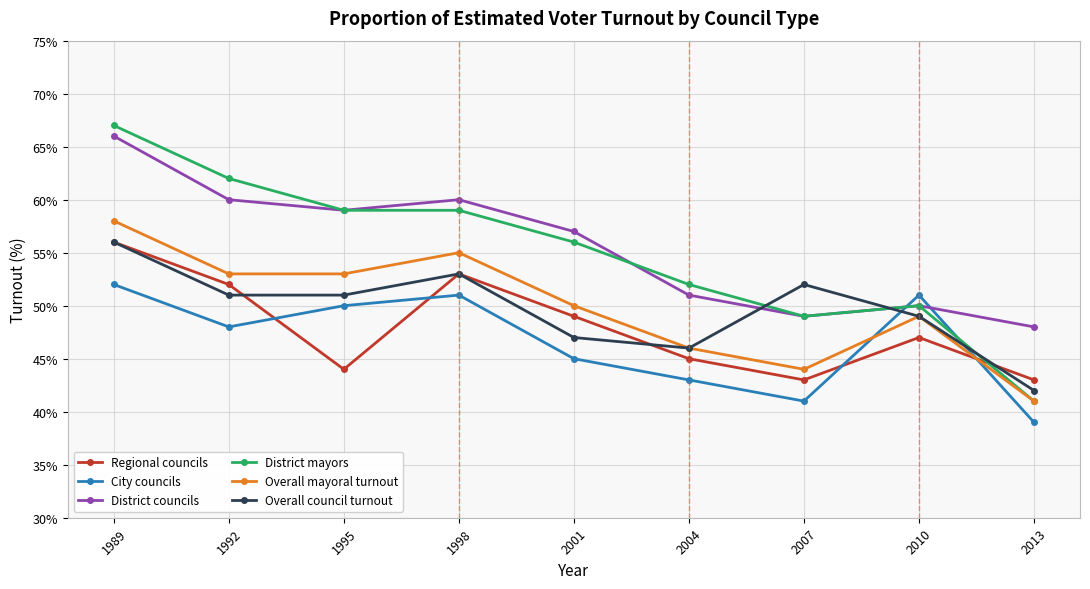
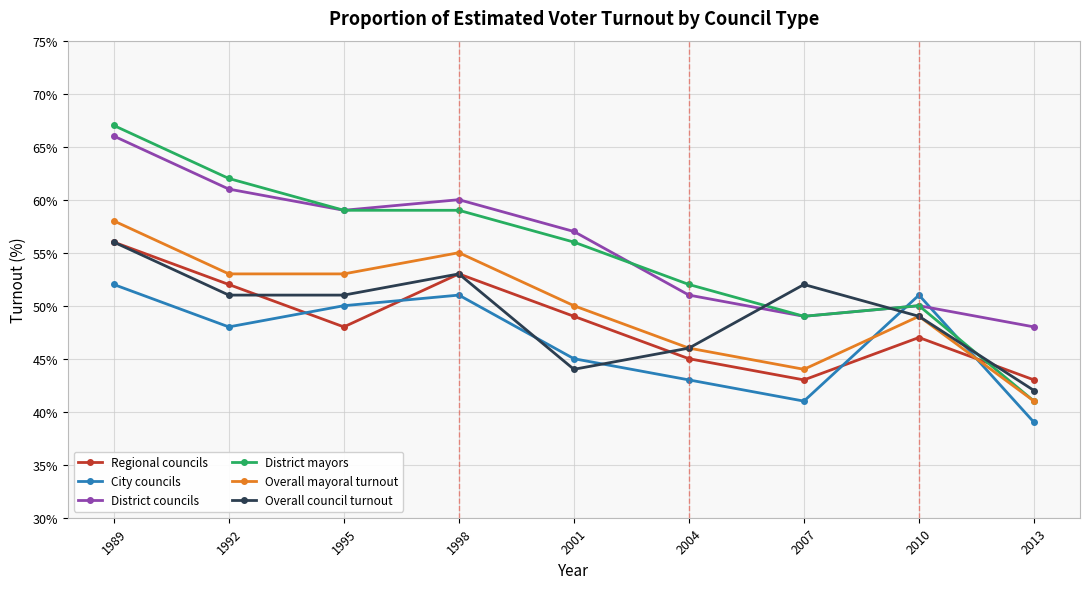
District councils, 1992: 60% -> 61%
Regional councils, 1995: 44% -> 48%
Overall council turnout, 2001: 47% -> 44%
